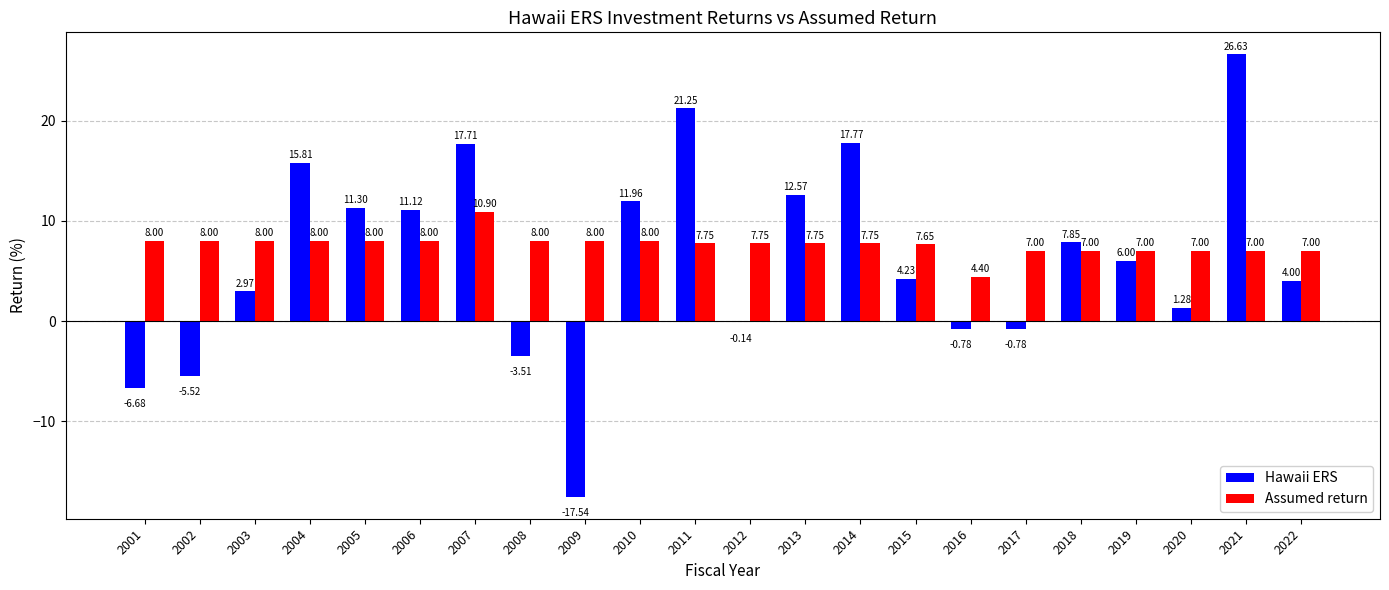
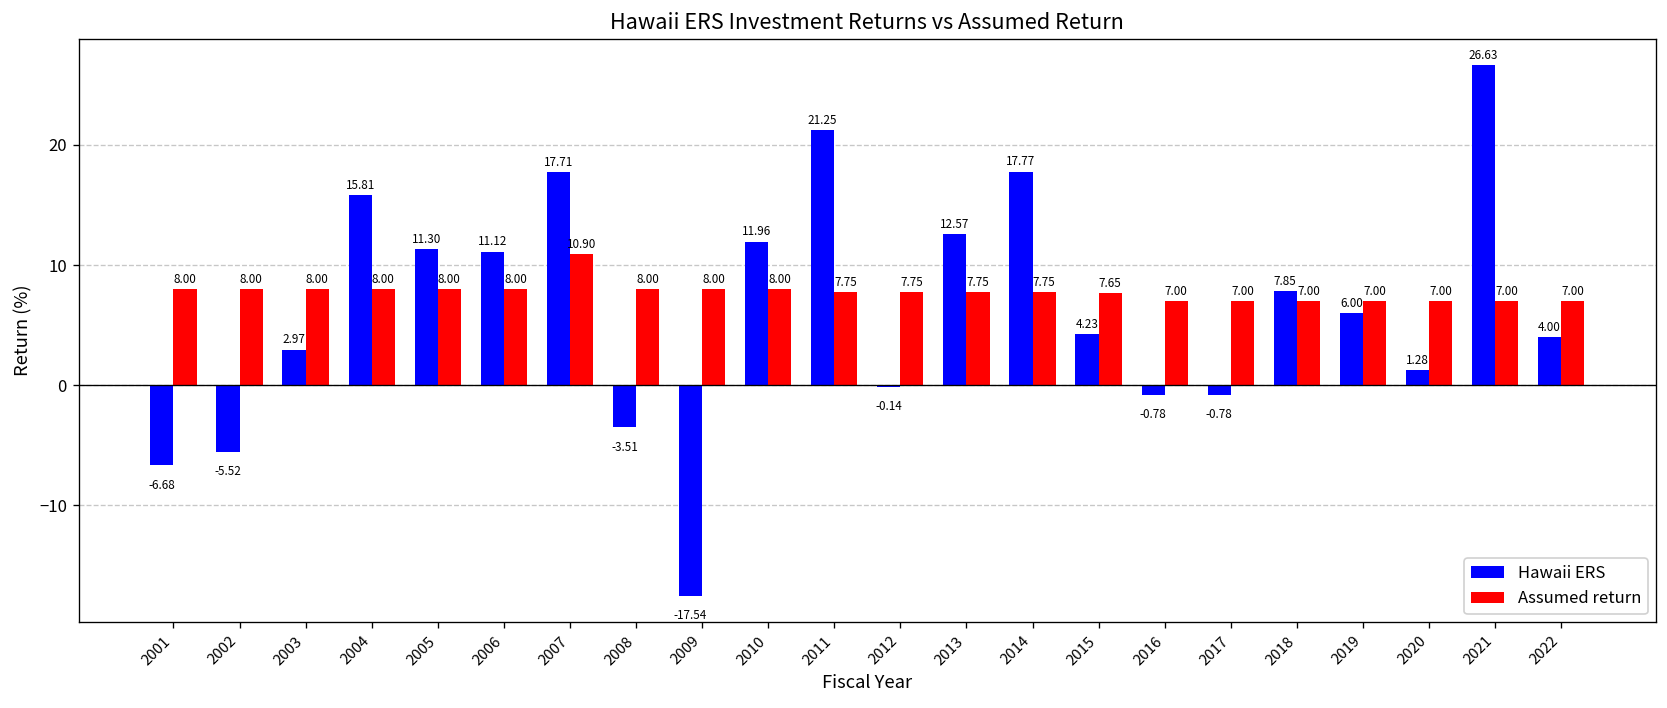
Assumed return, 2016: 4.40 -> 7.00
